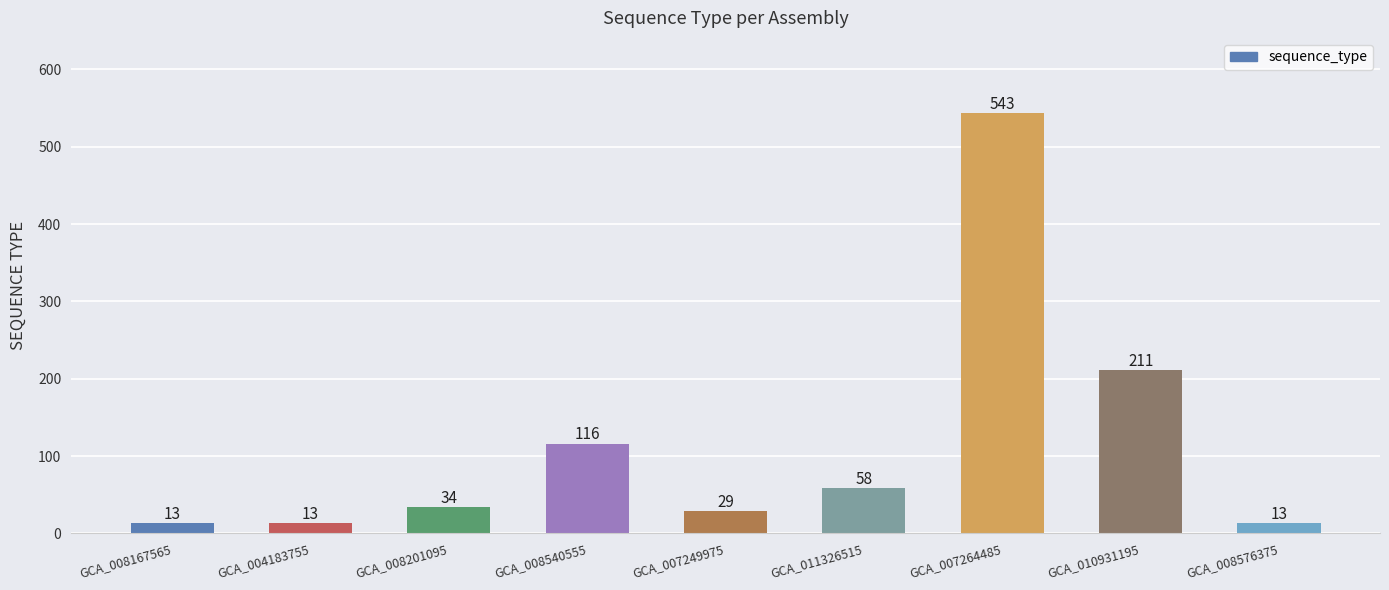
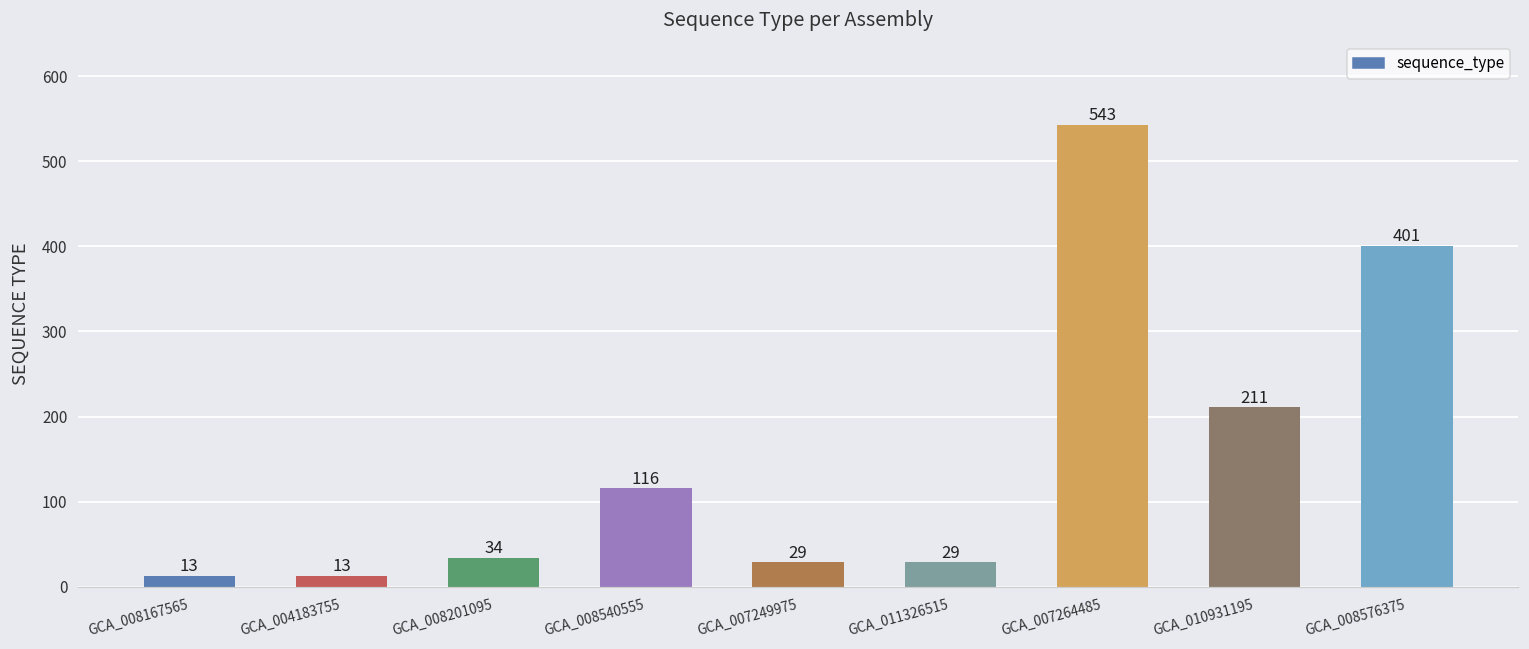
GCA_011326515: 58 -> 29
GCA_008576375: 13 -> 401
